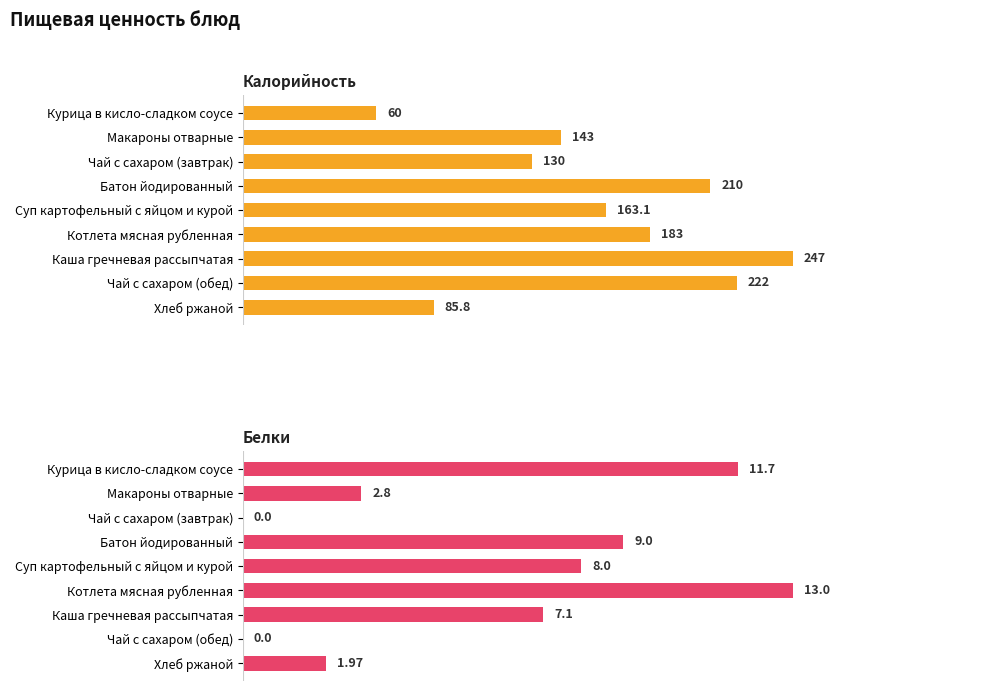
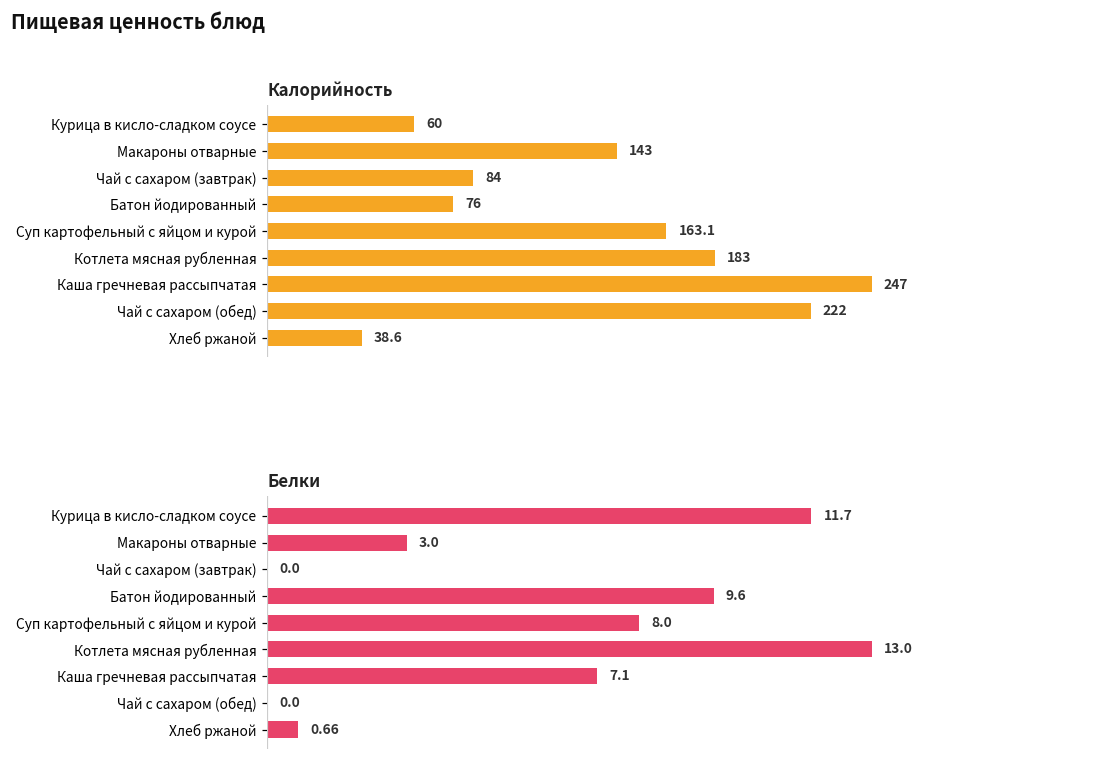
Калорийность, Чай с сахаром (завтрак): 130 -> 84
Калорийность, Батон йодированный: 210 -> 76
Калорийность, Хлеб ржаной: 85.8 -> 38.6
Белки, Макароны отварные: 2.8 -> 3.0
Белки, Батон йодированный: 9.0 -> 9.6
Белки, Хлеб ржаной: 1.97 -> 0.66
